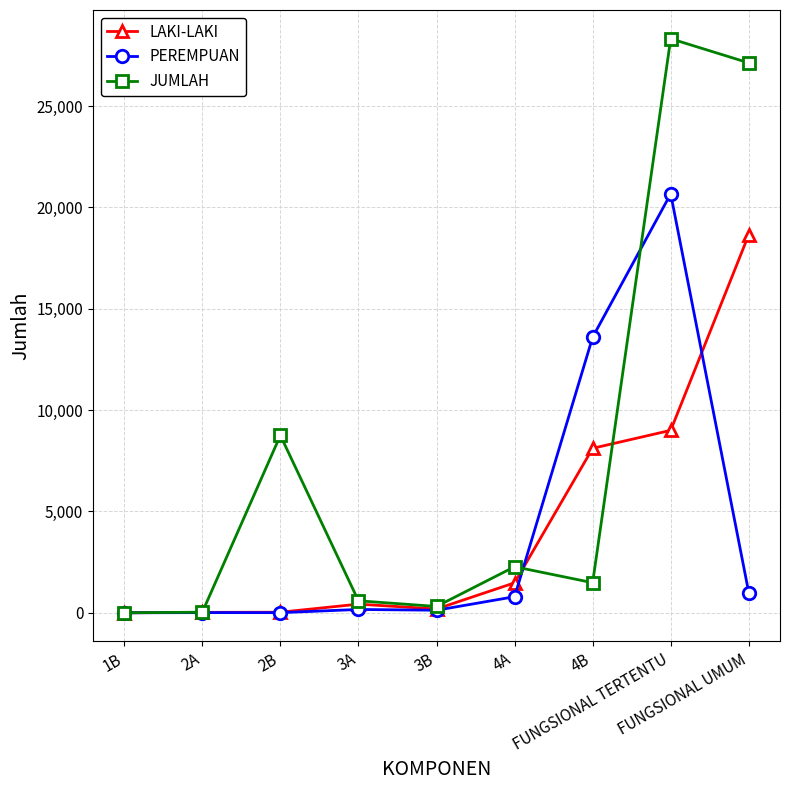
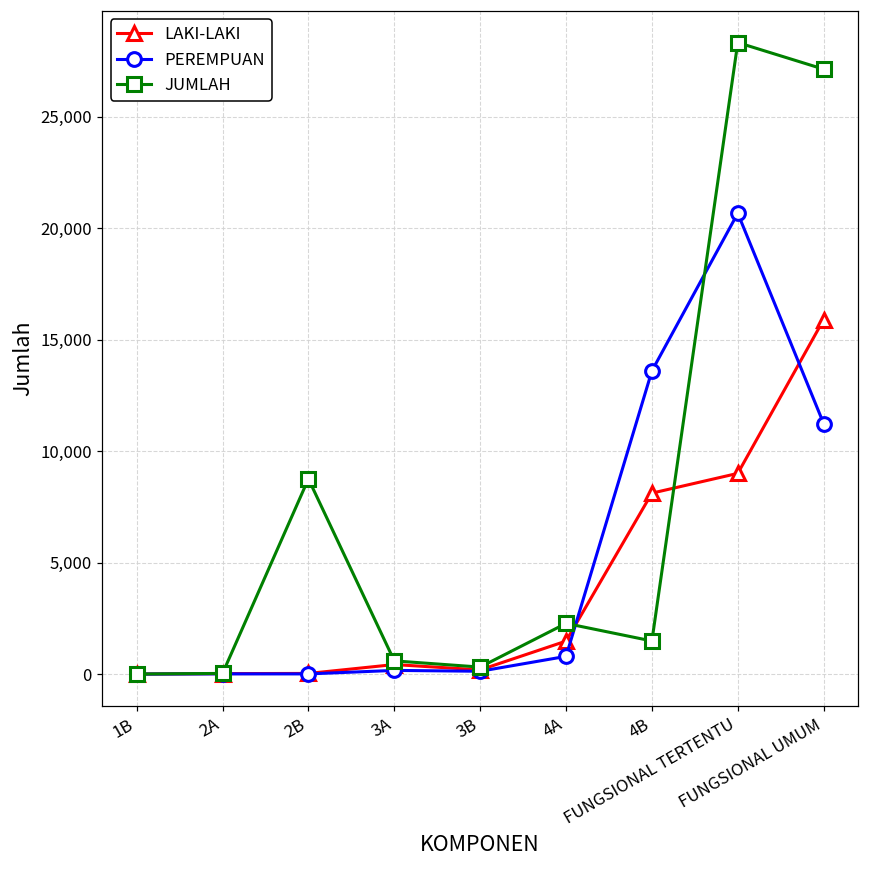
LAKI-LAKI, FUNGSIONAL UMUM: 18,700 -> 15,900
PEREMPUAN, FUNGSIONAL UMUM: 1,000 -> 11,200
